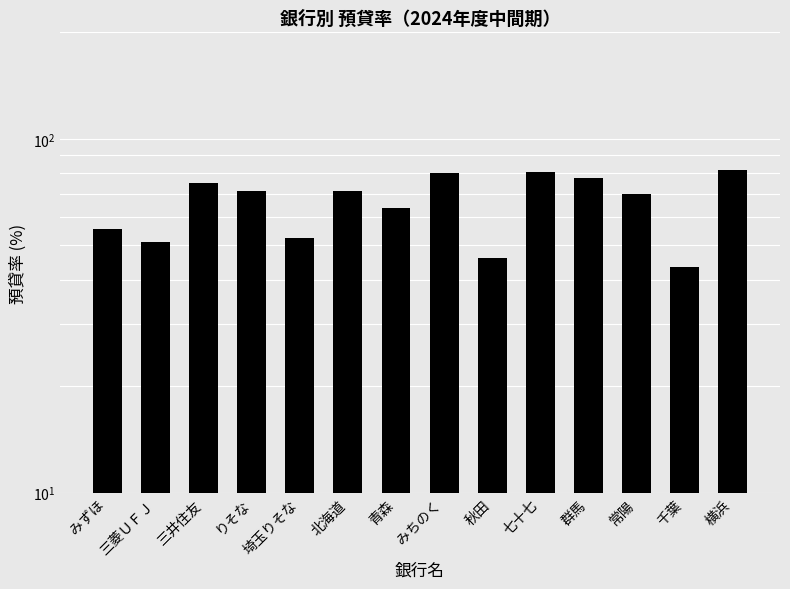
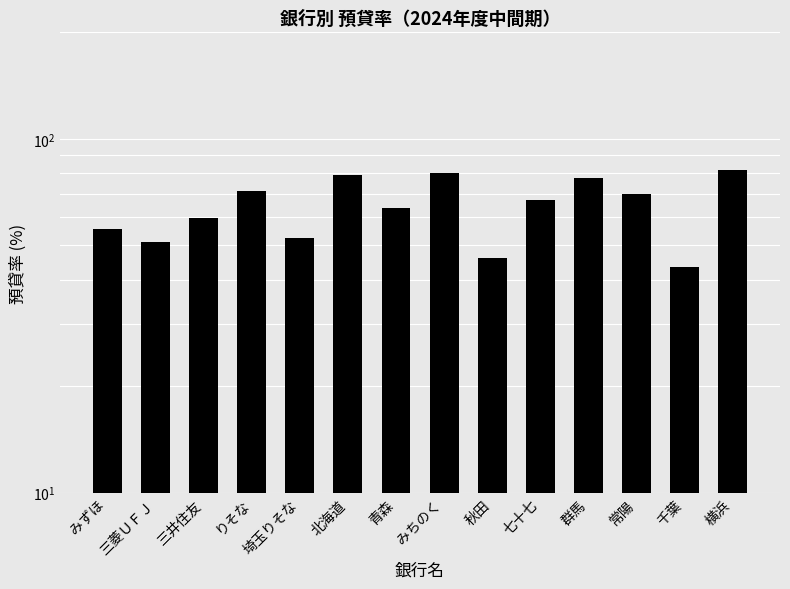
三井住友: 75 -> 60
北海道: 71 -> 79
七十七: 81 -> 67
